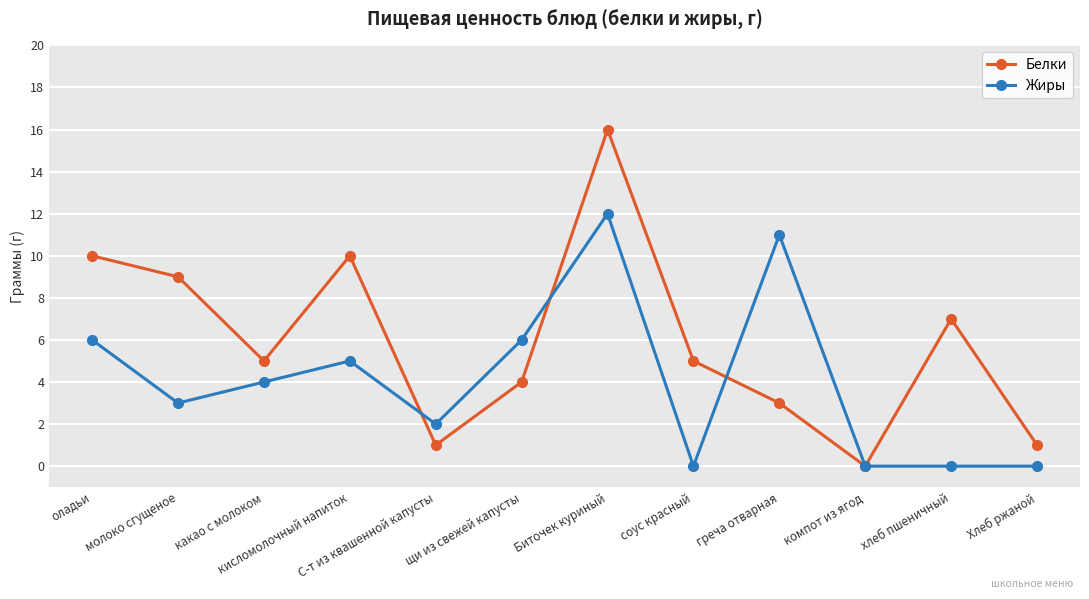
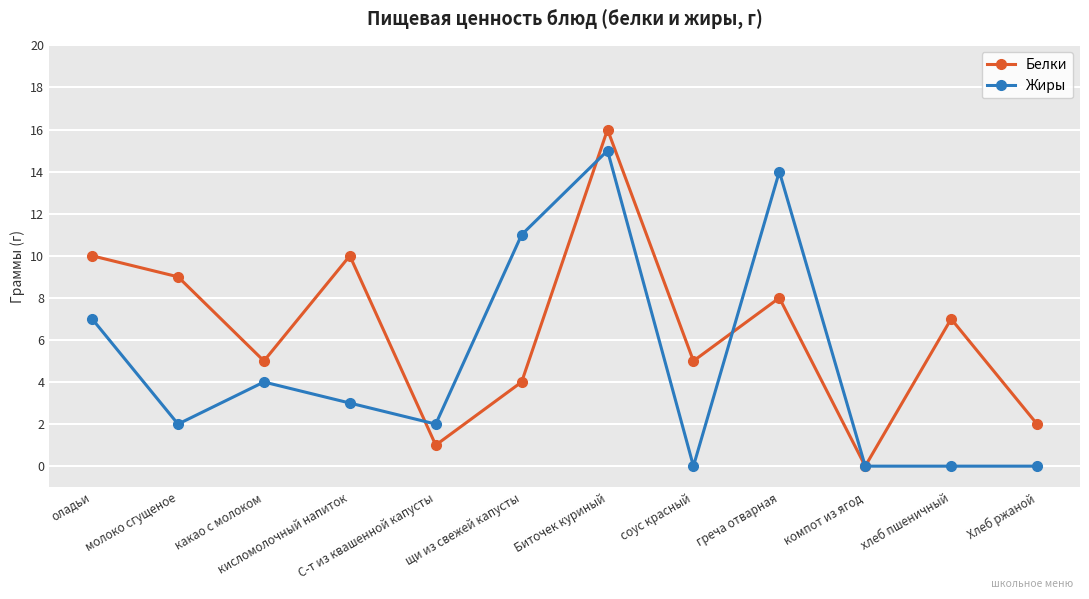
Жиры, оладьи: 6 -> 7
Жиры, молоко сгущеное: 3 -> 2
Жиры, кисломолочный напиток: 5 -> 3
Жиры, щи из свежей капусты: 6 -> 11
Жиры, Биточек куриный: 12 -> 15
Белки, греча отварная: 3 -> 8
Жиры, греча отварная: 11 -> 14
Белки, Хлеб ржаной: 1 -> 2
